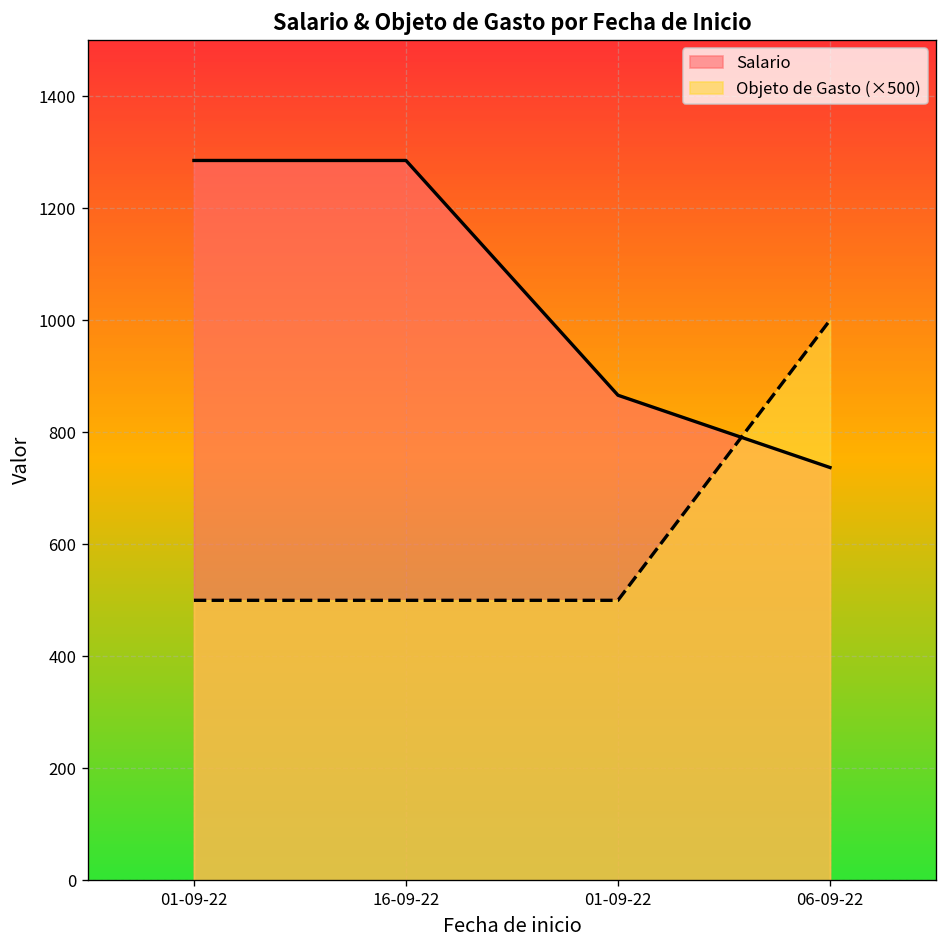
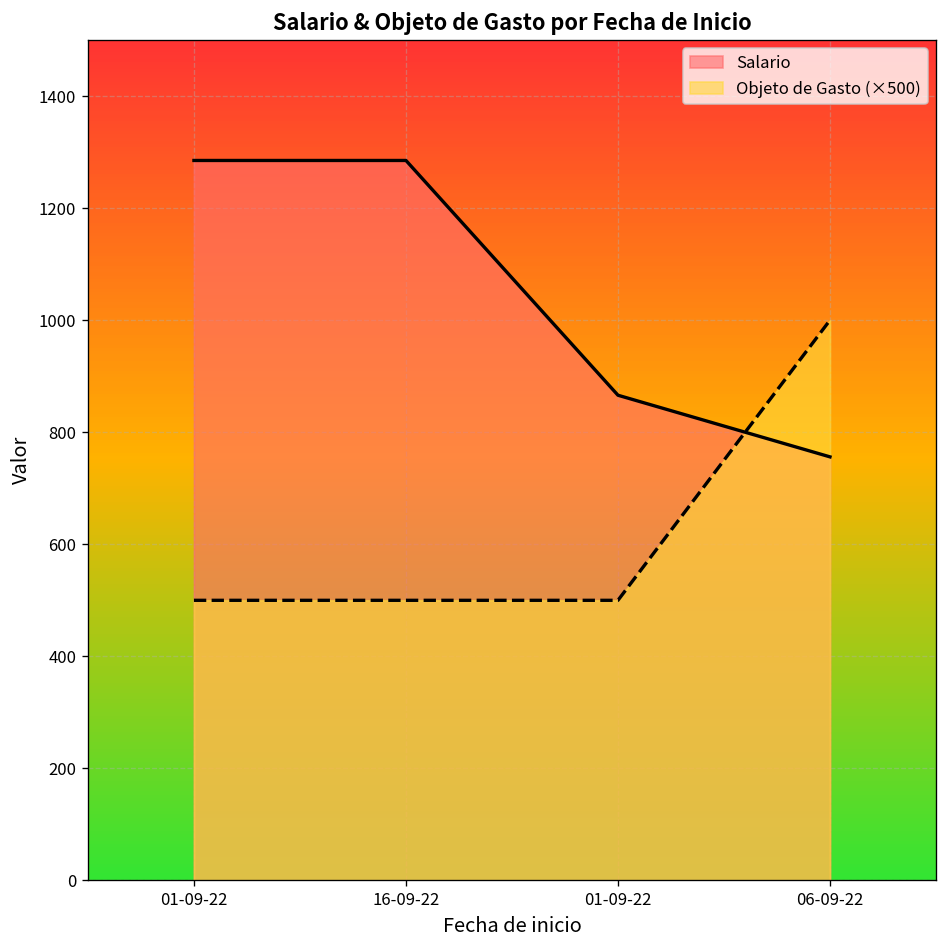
Salario, 06-09-22: 740 -> 760
